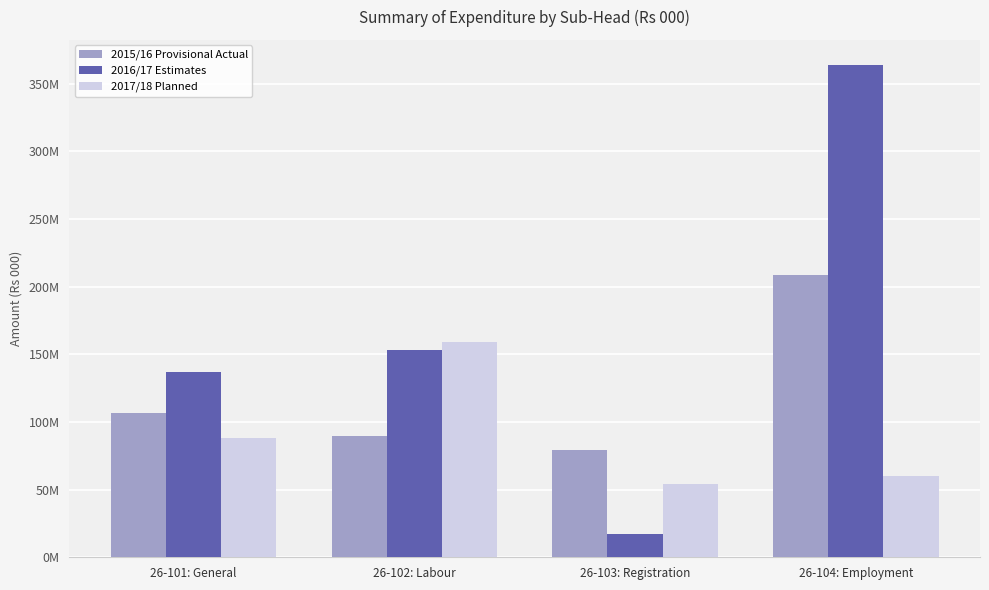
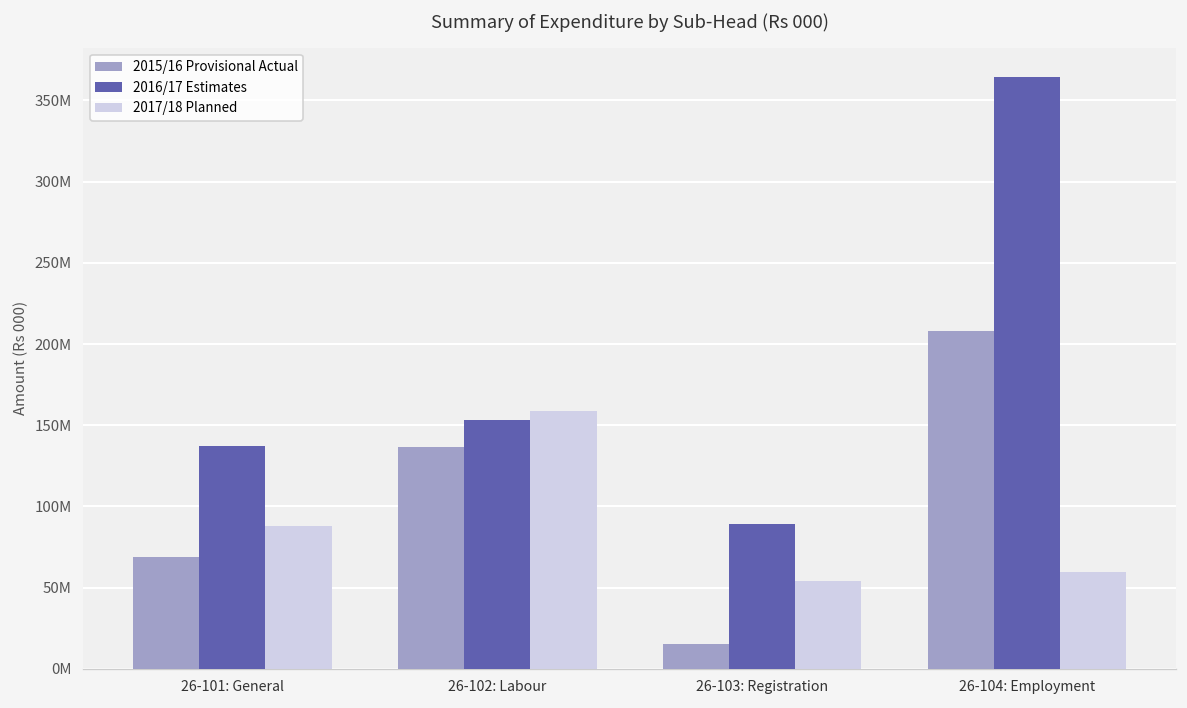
2015/16 Provisional Actual, 26-101: General: 107000000 -> 69000000
2015/16 Provisional Actual, 26-102: Labour: 90000000 -> 137000000
2015/16 Provisional Actual, 26-103: Registration: 80000000 -> 15000000
2016/17 Estimates, 26-103: Registration: 17000000 -> 89000000
